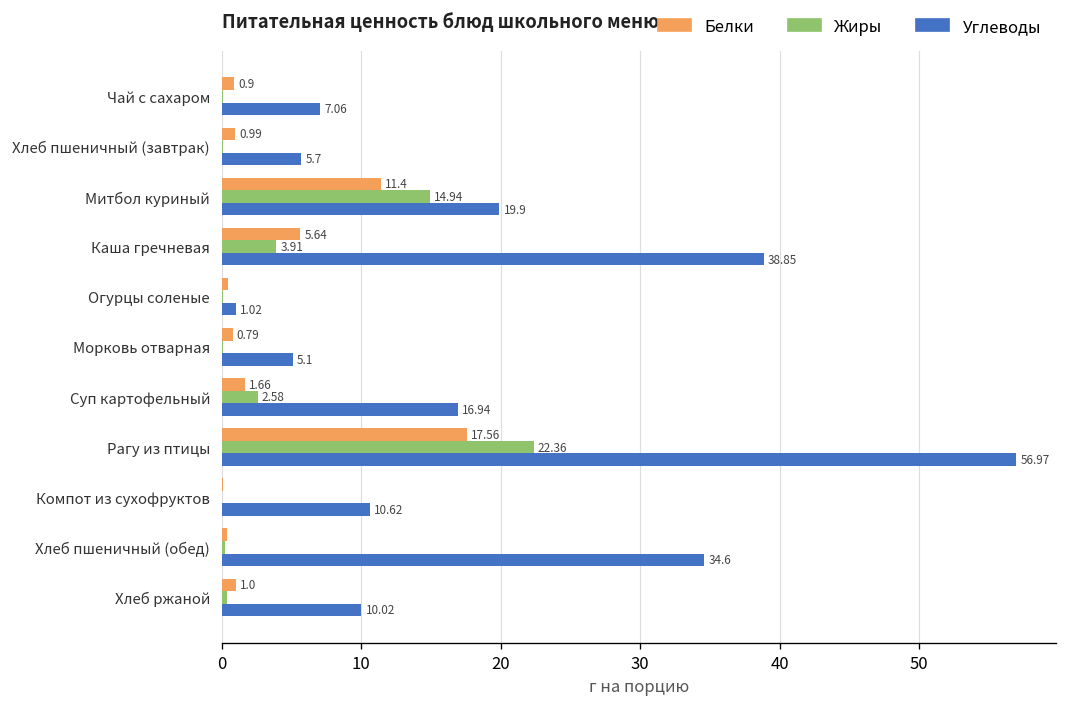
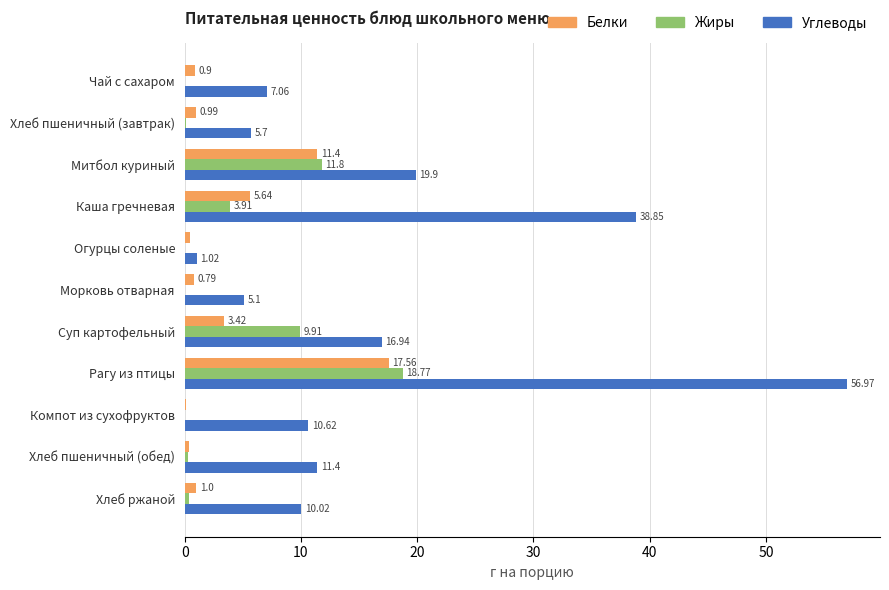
Жиры, Митбол куриный: 14.94 -> 11.8
Белки, Суп картофельный: 1.66 -> 3.42
Жиры, Суп картофельный: 2.58 -> 9.91
Жиры, Рагу из птицы: 22.36 -> 18.77
Углеводы, Хлеб пшеничный (обед): 34.6 -> 11.4
